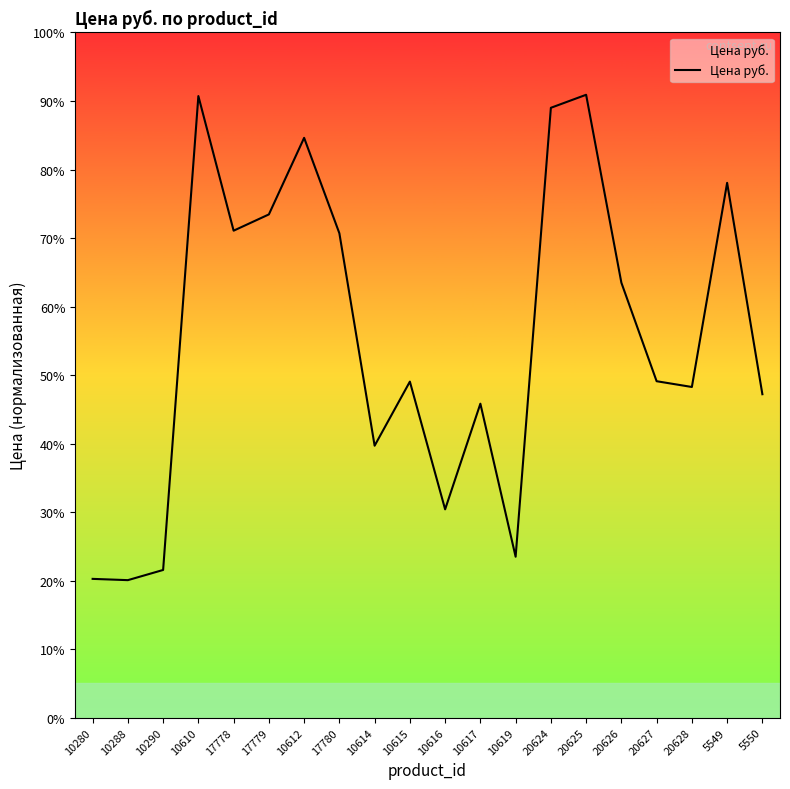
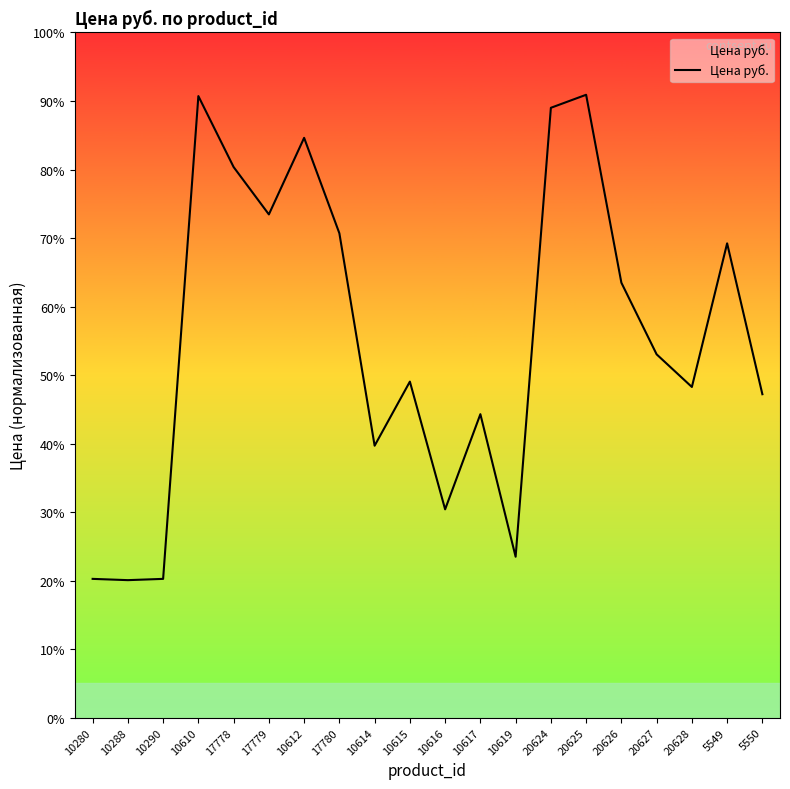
10290: 22% -> 20%
17778: 71% -> 80%
10617: 46% -> 44%
20627: 49% -> 53%
5549: 78% -> 69%
